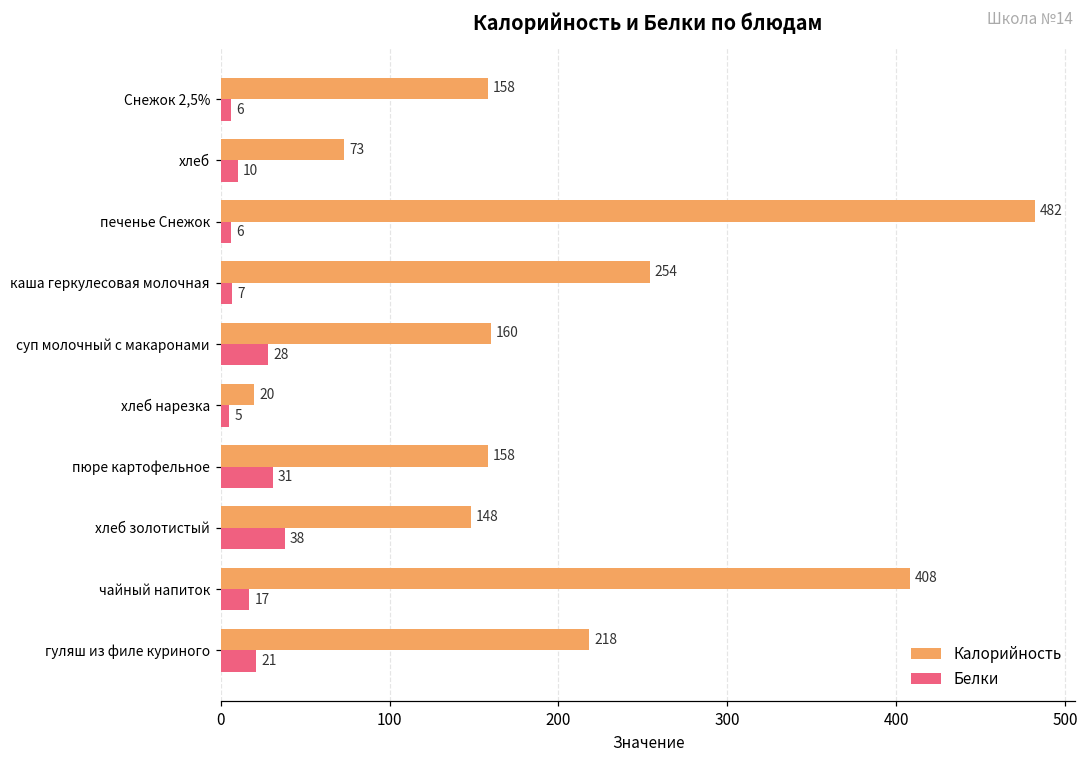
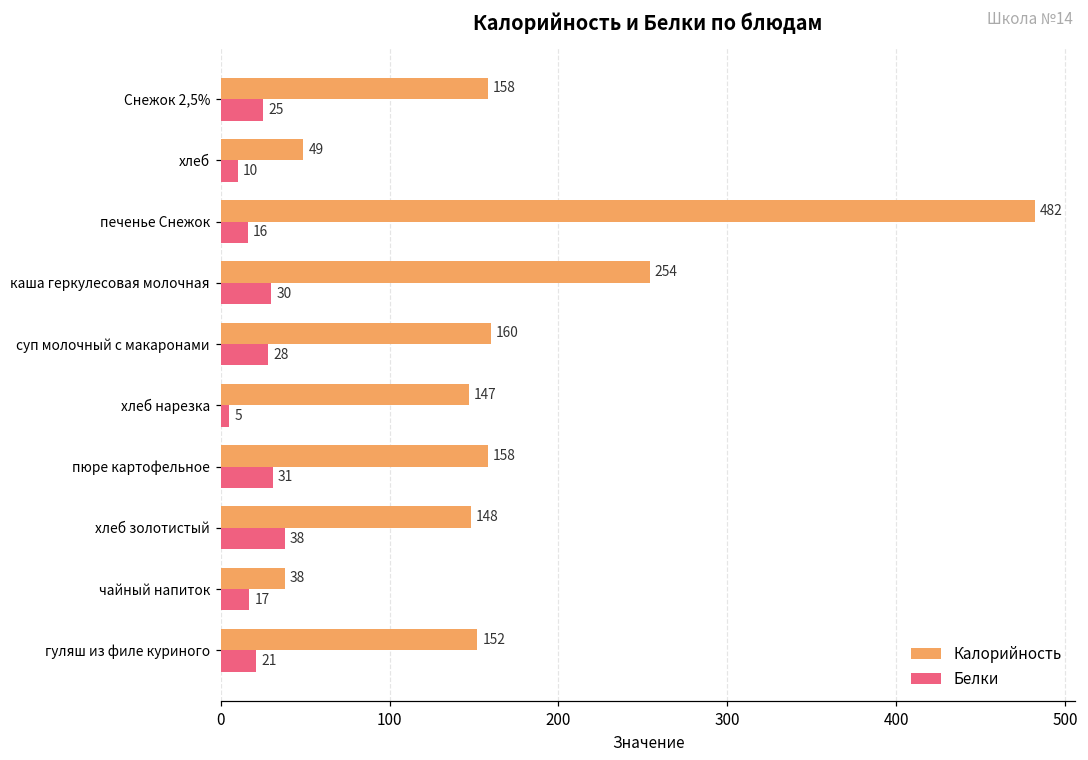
Белки, Снежок 2,5%: 6 -> 25
Калорийность, хлеб: 73 -> 49
Белки, печенье Снежок: 6 -> 16
Белки, каша геркулесовая молочная: 7 -> 30
Калорийность, хлеб нарезка: 20 -> 147
Калорийность, чайный напиток: 408 -> 38
Калорийность, гуляш из филе куриного: 218 -> 152
